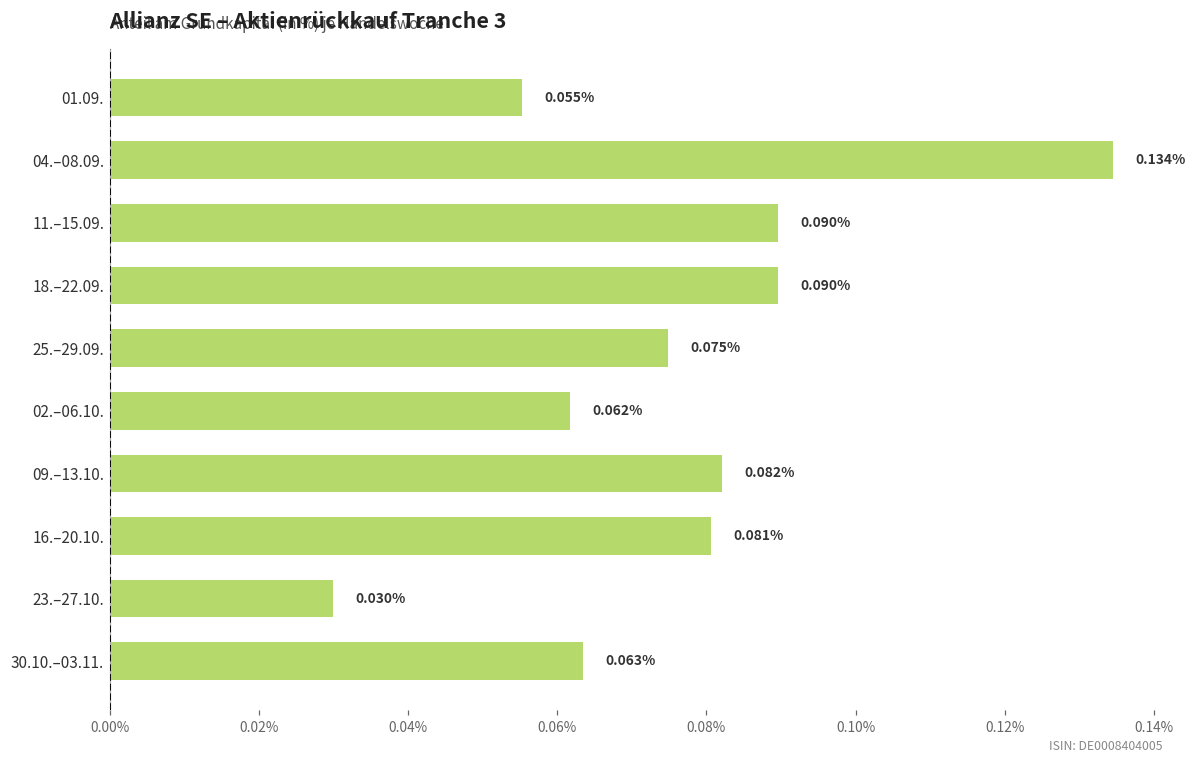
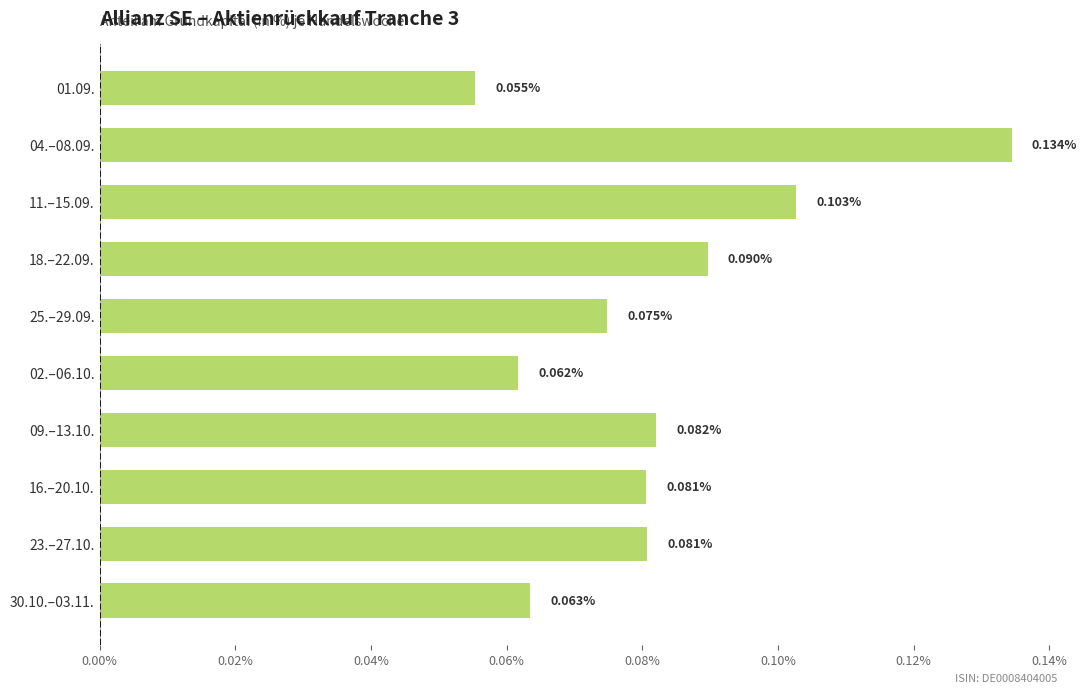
11.–15.09.: 0.090% -> 0.103%
23.–27.10.: 0.030% -> 0.081%
